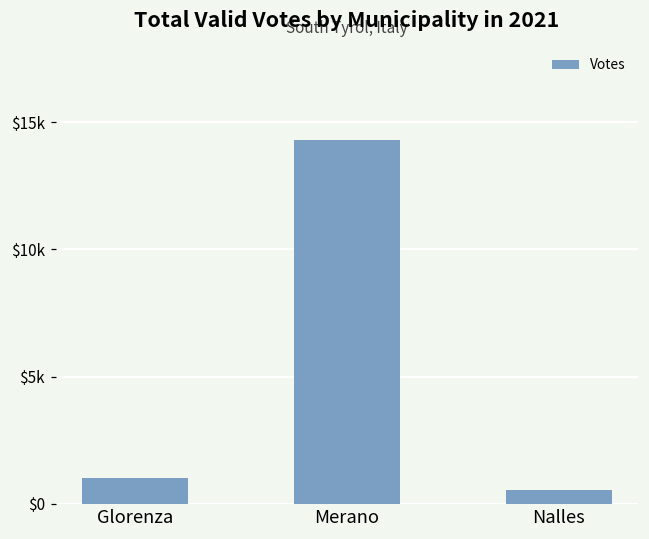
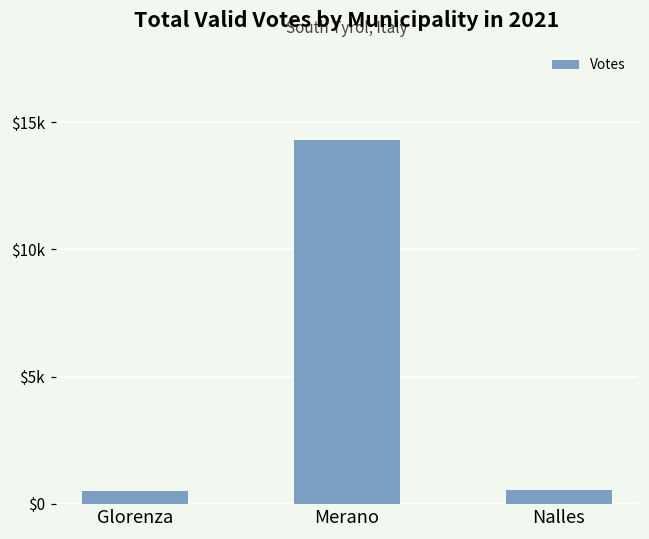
Glorenza: $1000 -> $500
